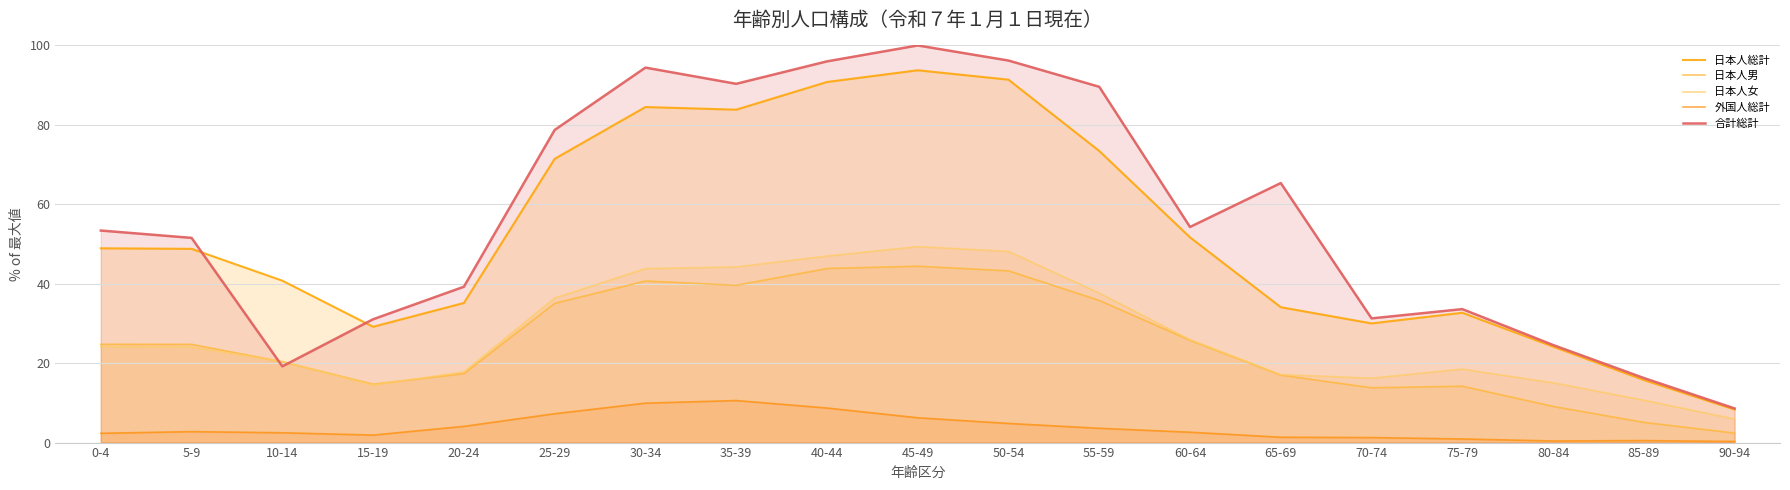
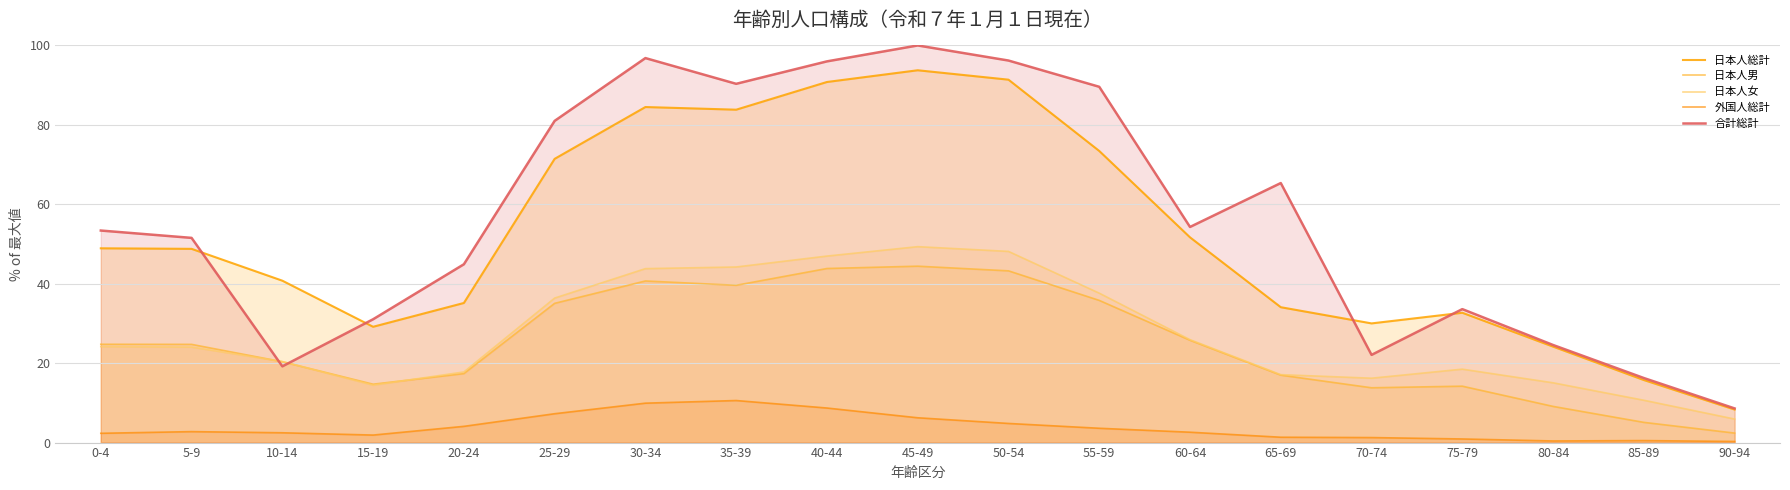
合計総計, 20-24: 39 -> 45
合計総計, 25-29: 79 -> 81
合計総計, 30-34: 94 -> 97
合計総計, 70-74: 31 -> 22
